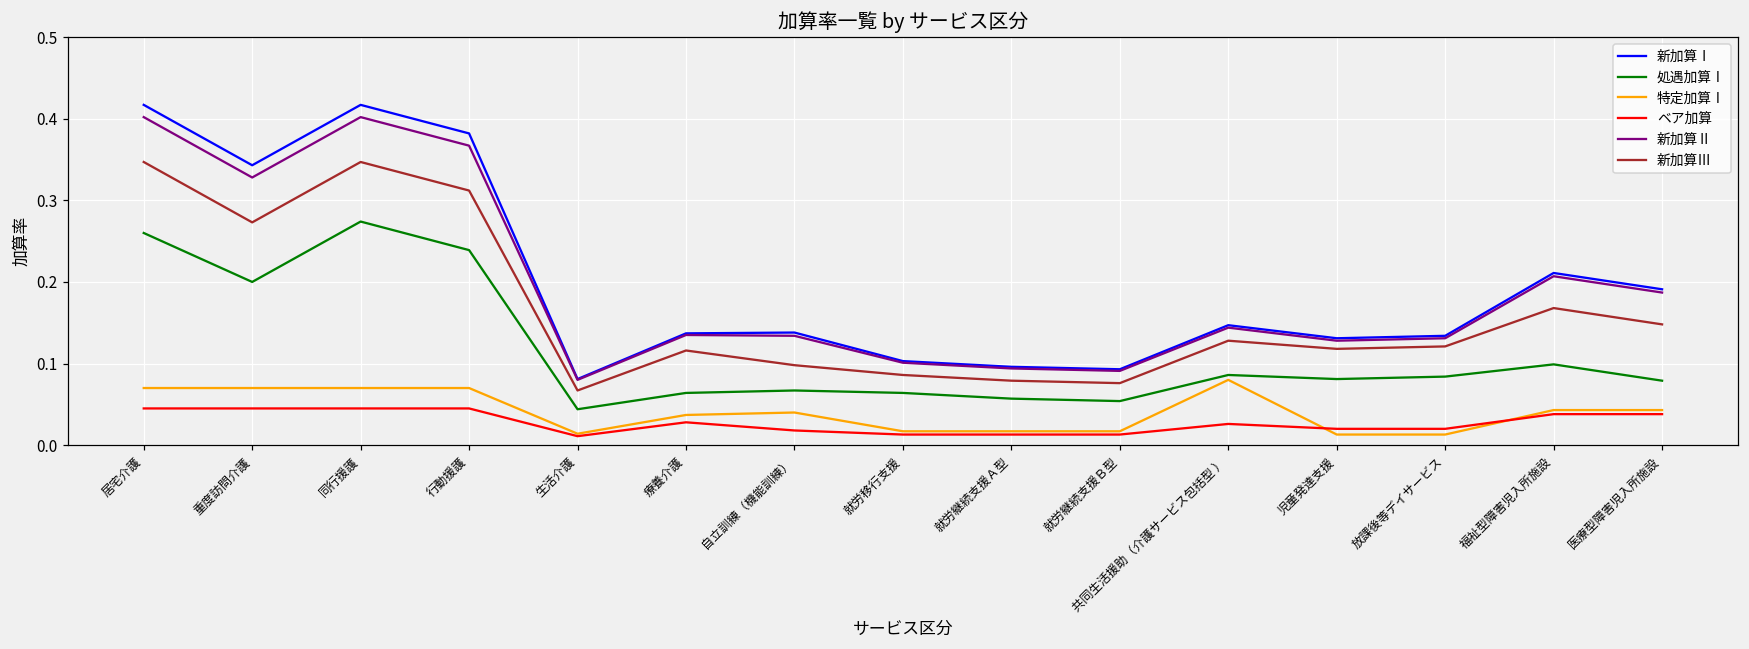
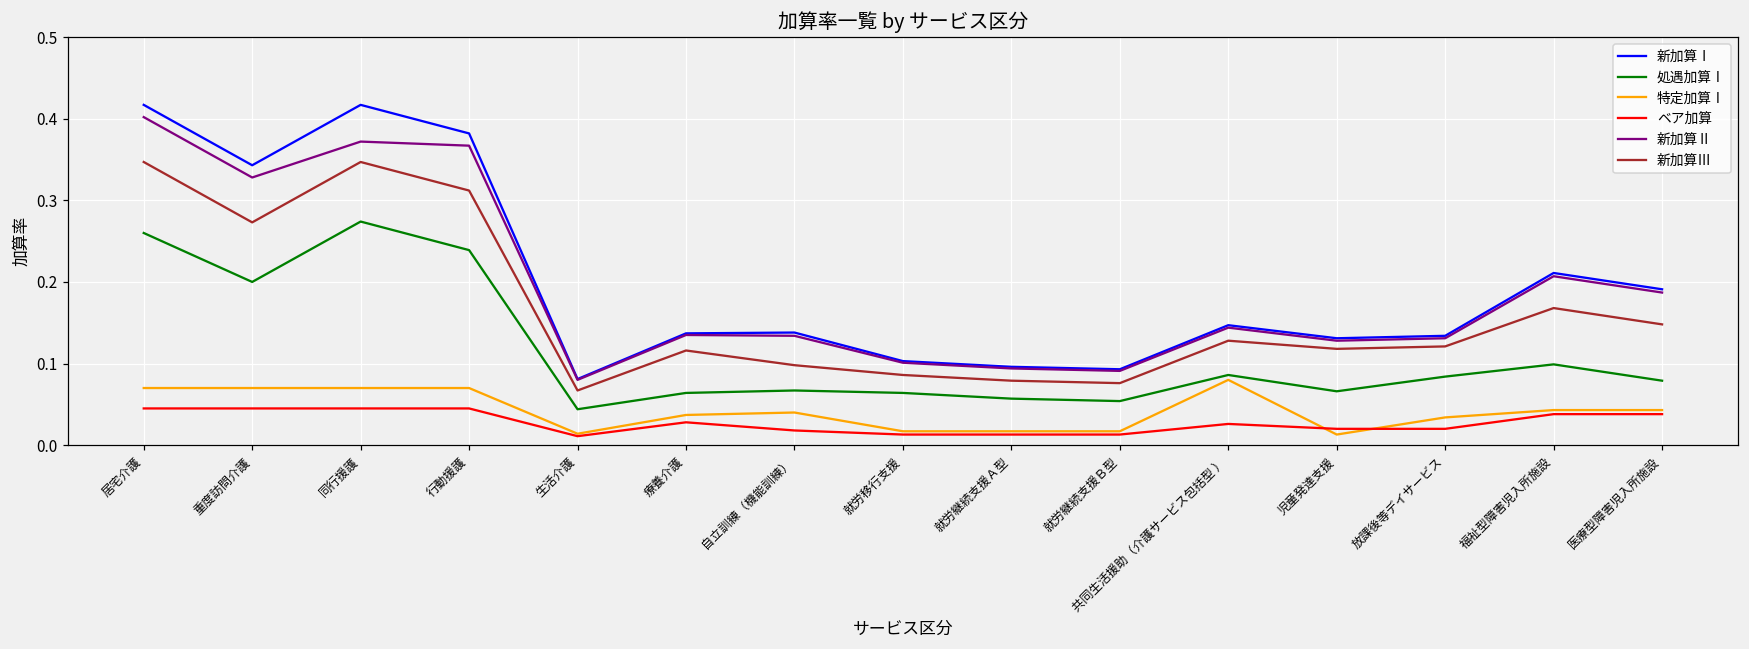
新加算Ⅱ, 同行援護: 0.40 -> 0.37
処遇加算Ⅰ, 児童発達支援: 0.08 -> 0.07
特定加算Ⅰ, 放課後等デイサービス: 0.01 -> 0.03
